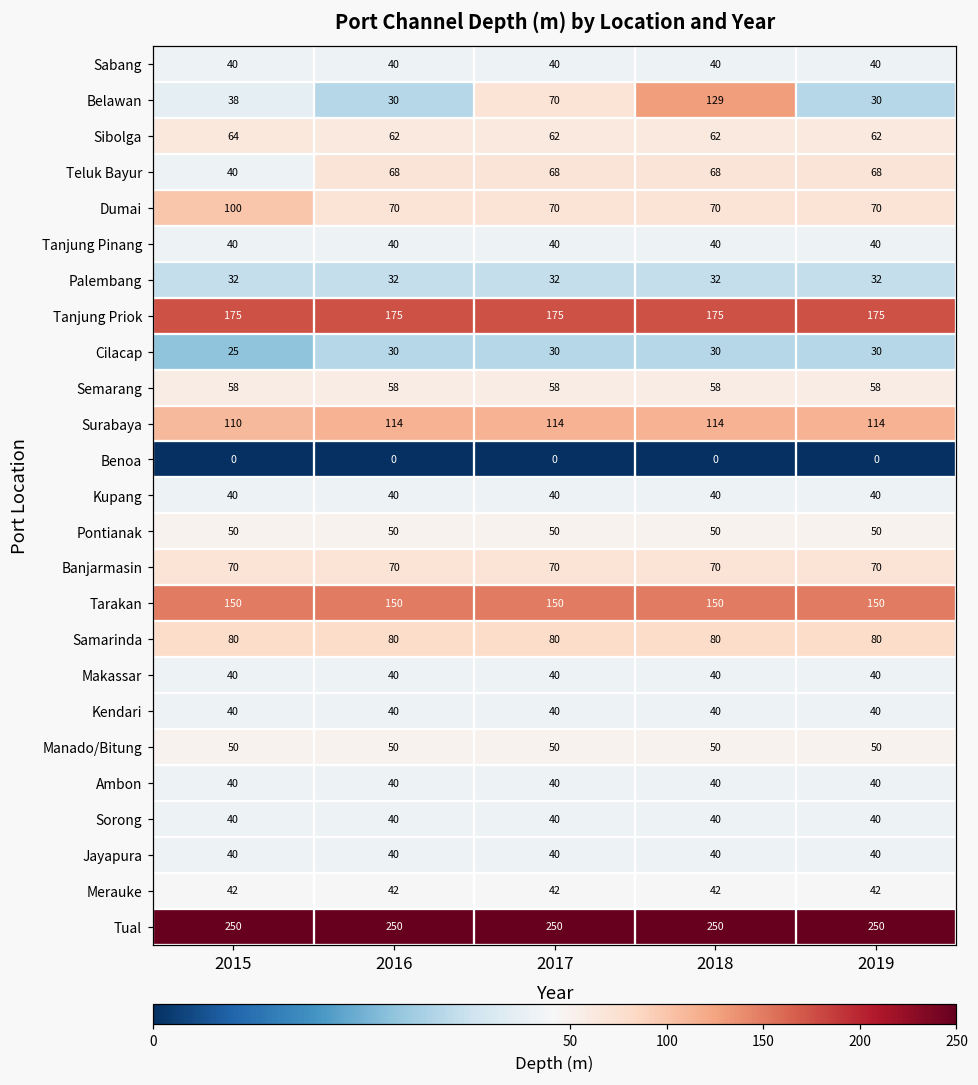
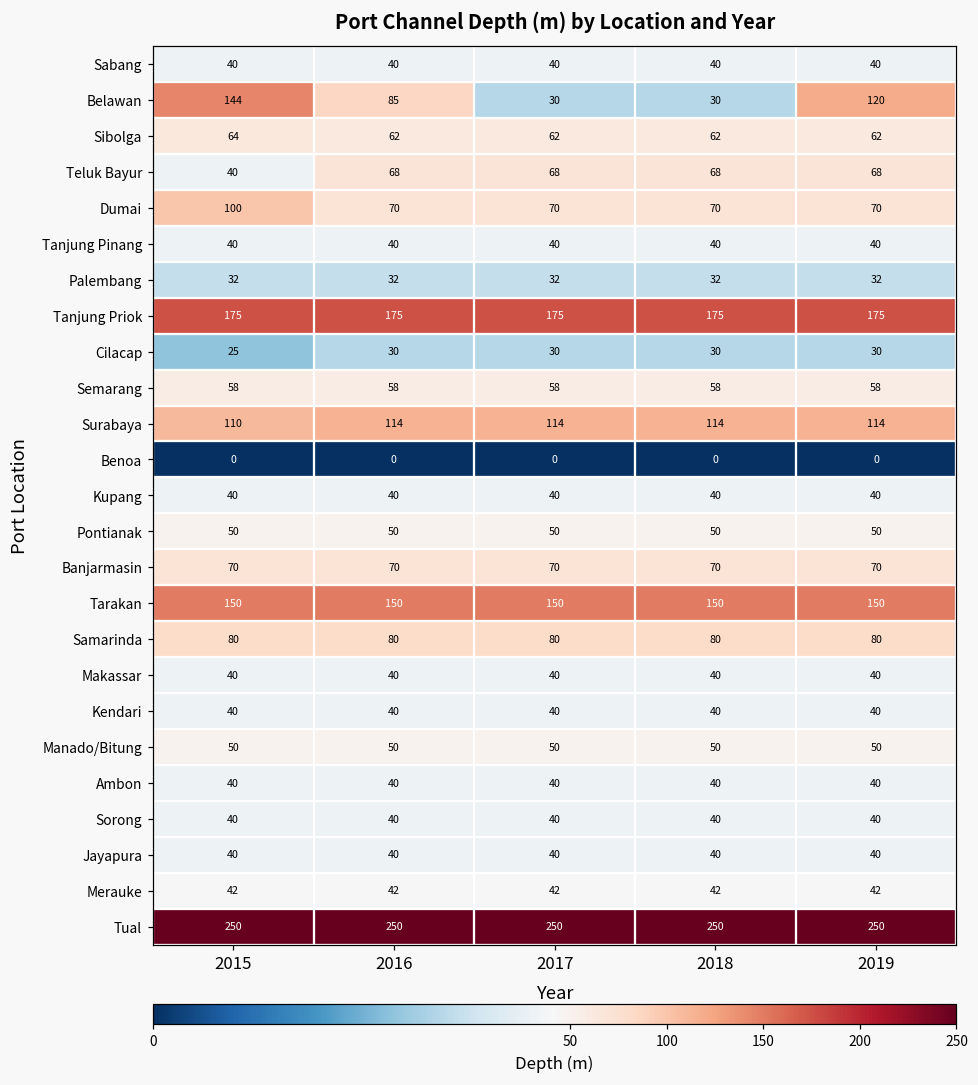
Belawan, 2015: 38 -> 144
Belawan, 2016: 30 -> 85
Belawan, 2017: 70 -> 30
Belawan, 2018: 129 -> 30
Belawan, 2019: 30 -> 120
